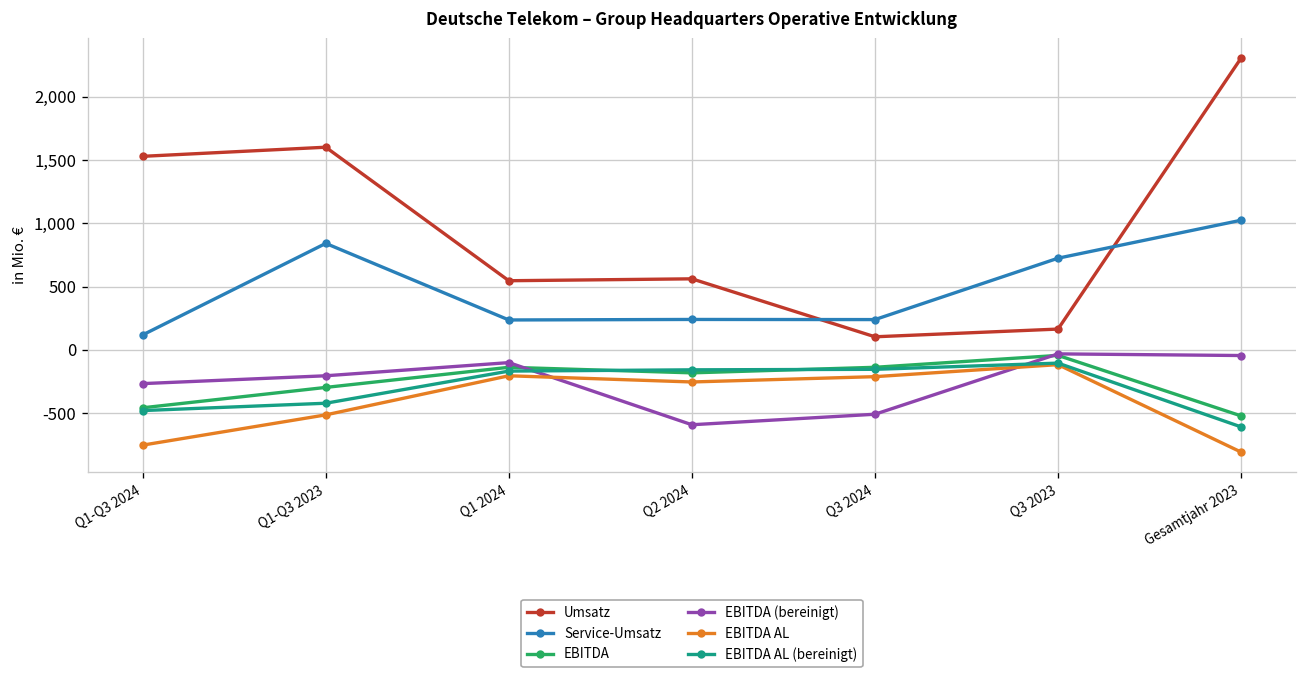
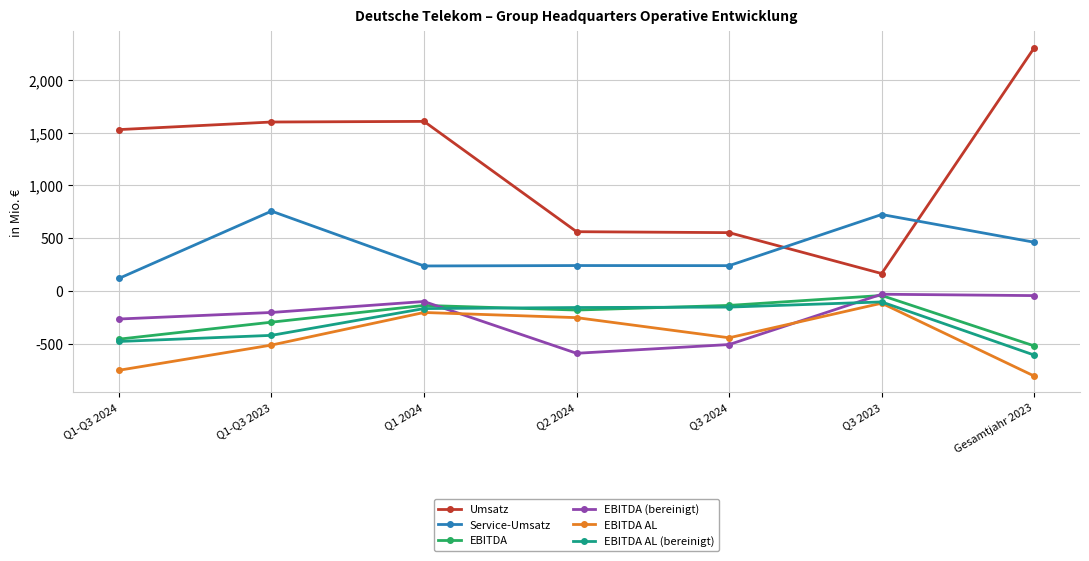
Service-Umsatz, Q1-Q3 2023: 840 -> 760
Umsatz, Q1 2024: 550 -> 1,610
Umsatz, Q3 2024: 100 -> 550
EBITDA AL, Q3 2024: -210 -> -450
Service-Umsatz, Gesamtjahr 2023: 1,020 -> 460
